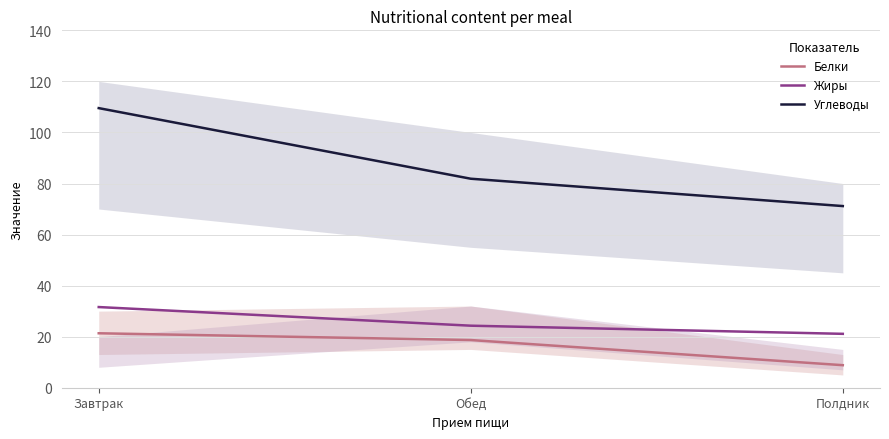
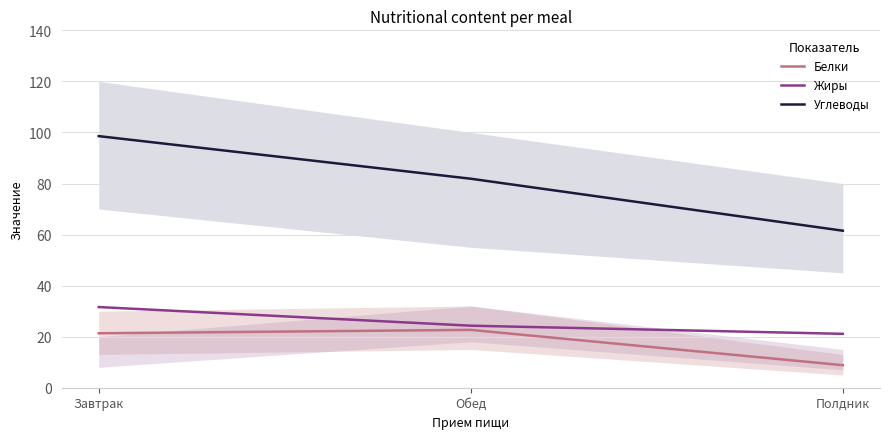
Углеводы, Завтрак: 110 -> 99
Белки, Обед: 19 -> 23
Углеводы, Полдник: 71 -> 62
